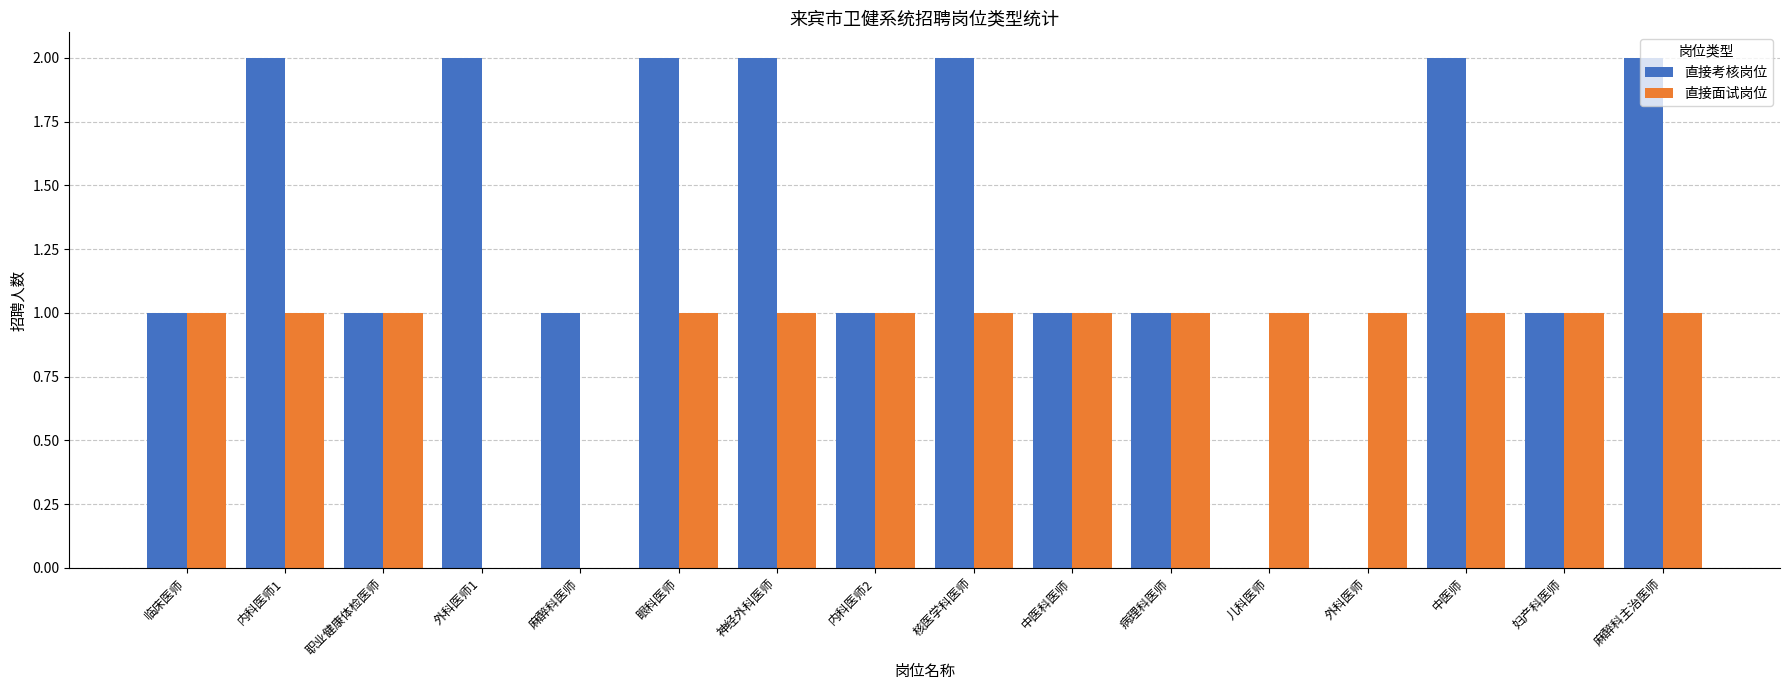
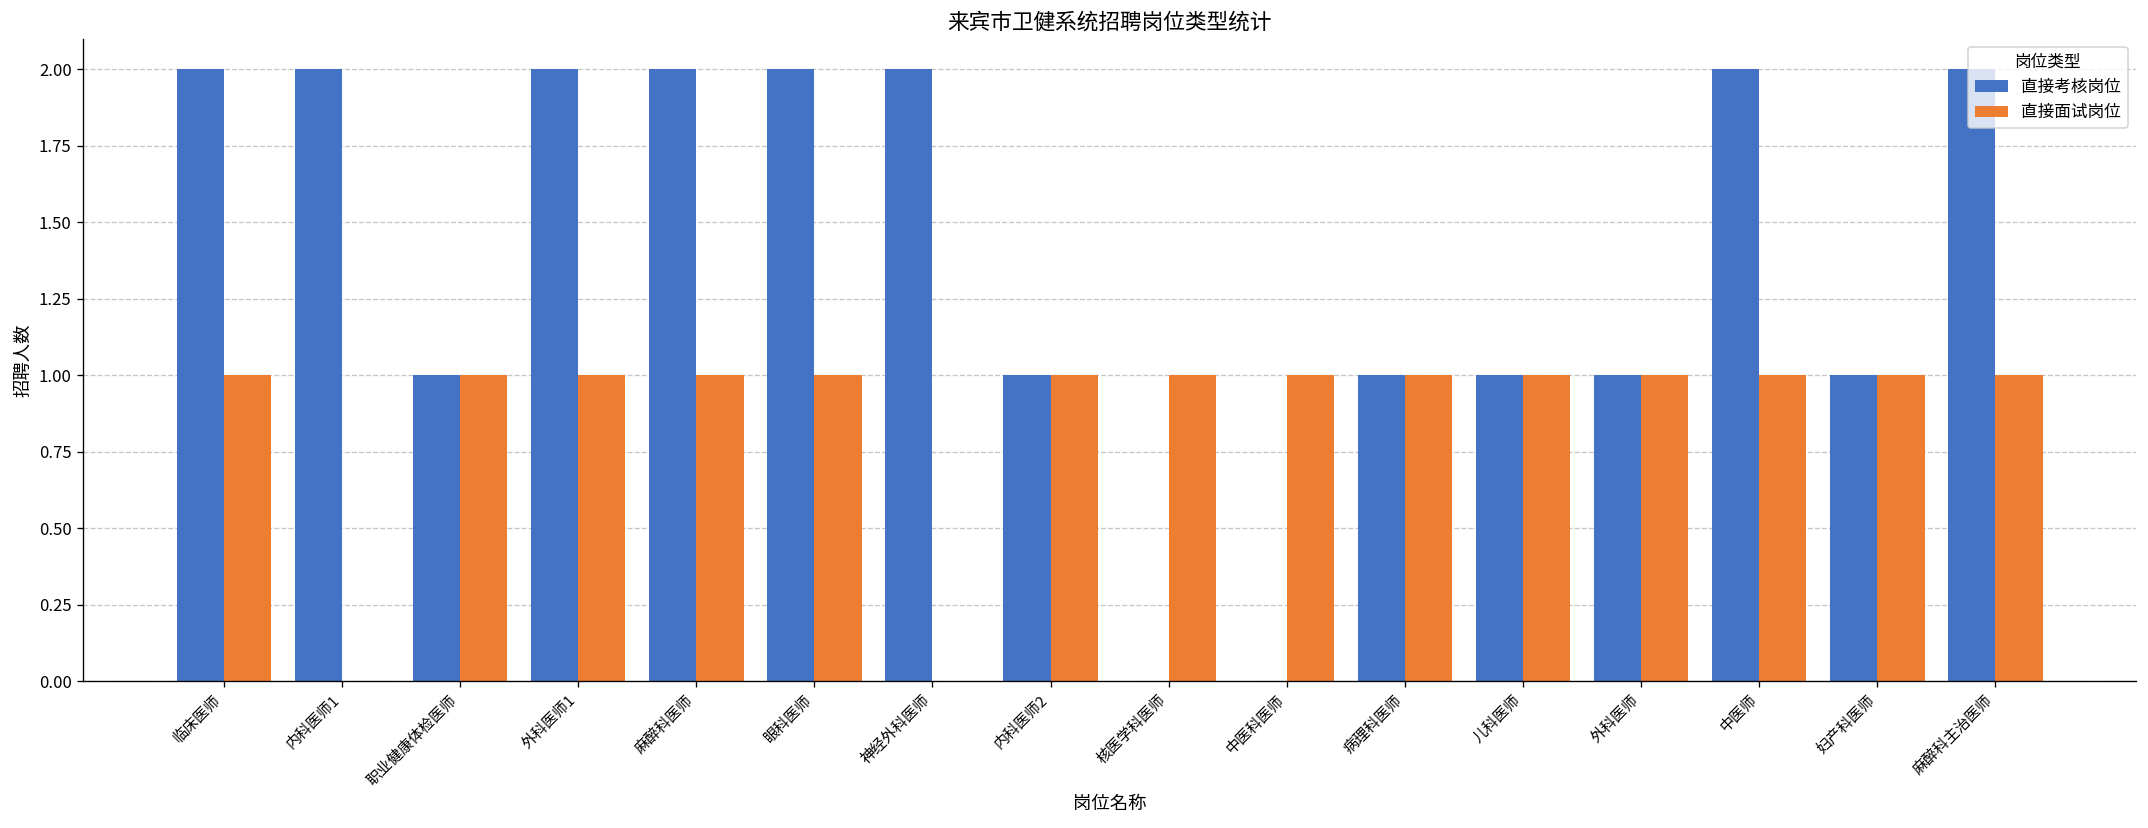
直接考核岗位, 临床医师: 1 -> 2
直接面试岗位, 内科医师1: 1 -> 0
直接面试岗位, 外科医师1: 0 -> 1
直接考核岗位, 麻醉科医师: 1 -> 2
直接面试岗位, 麻醉科医师: 0 -> 1
直接面试岗位, 神经外科医师: 1 -> 0
直接考核岗位, 核医学科医师: 2 -> 0
直接考核岗位, 中医科医师: 1 -> 0
直接考核岗位, 儿科医师: 0 -> 1
直接考核岗位, 外科医师: 0 -> 1
